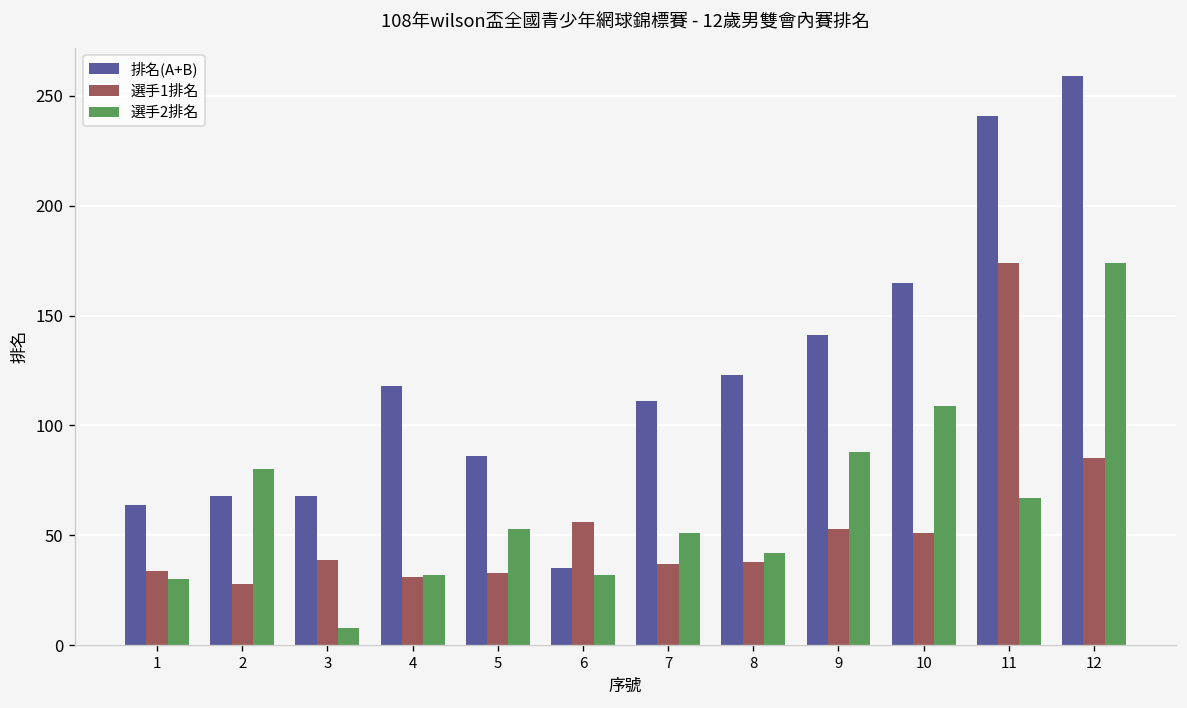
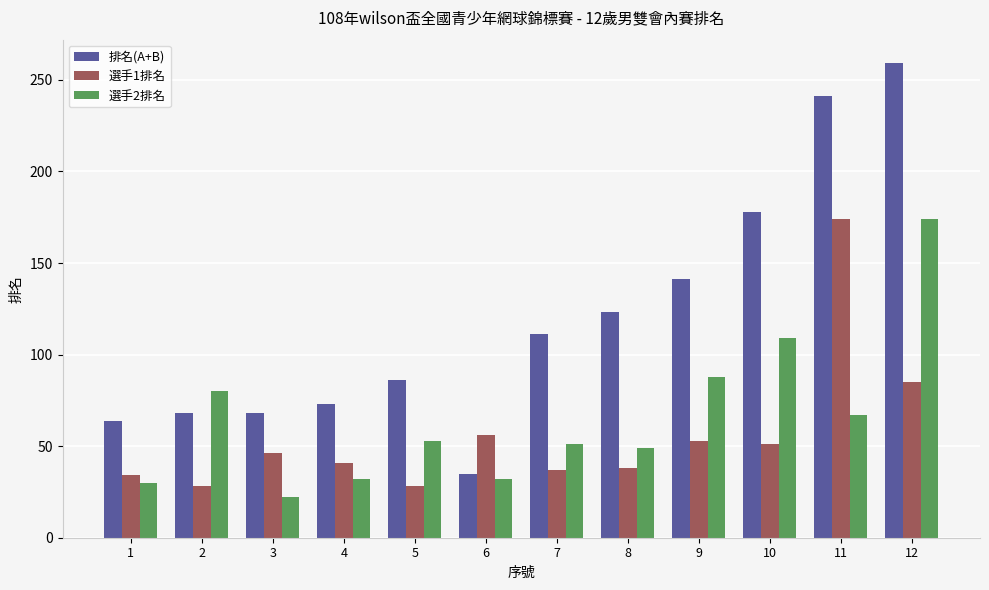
選手1排名, 3: 39 -> 46
選手2排名, 3: 8 -> 22
排名(A+B), 4: 118 -> 73
選手1排名, 4: 31 -> 41
選手1排名, 5: 33 -> 28
選手2排名, 8: 42 -> 49
排名(A+B), 10: 165 -> 178
